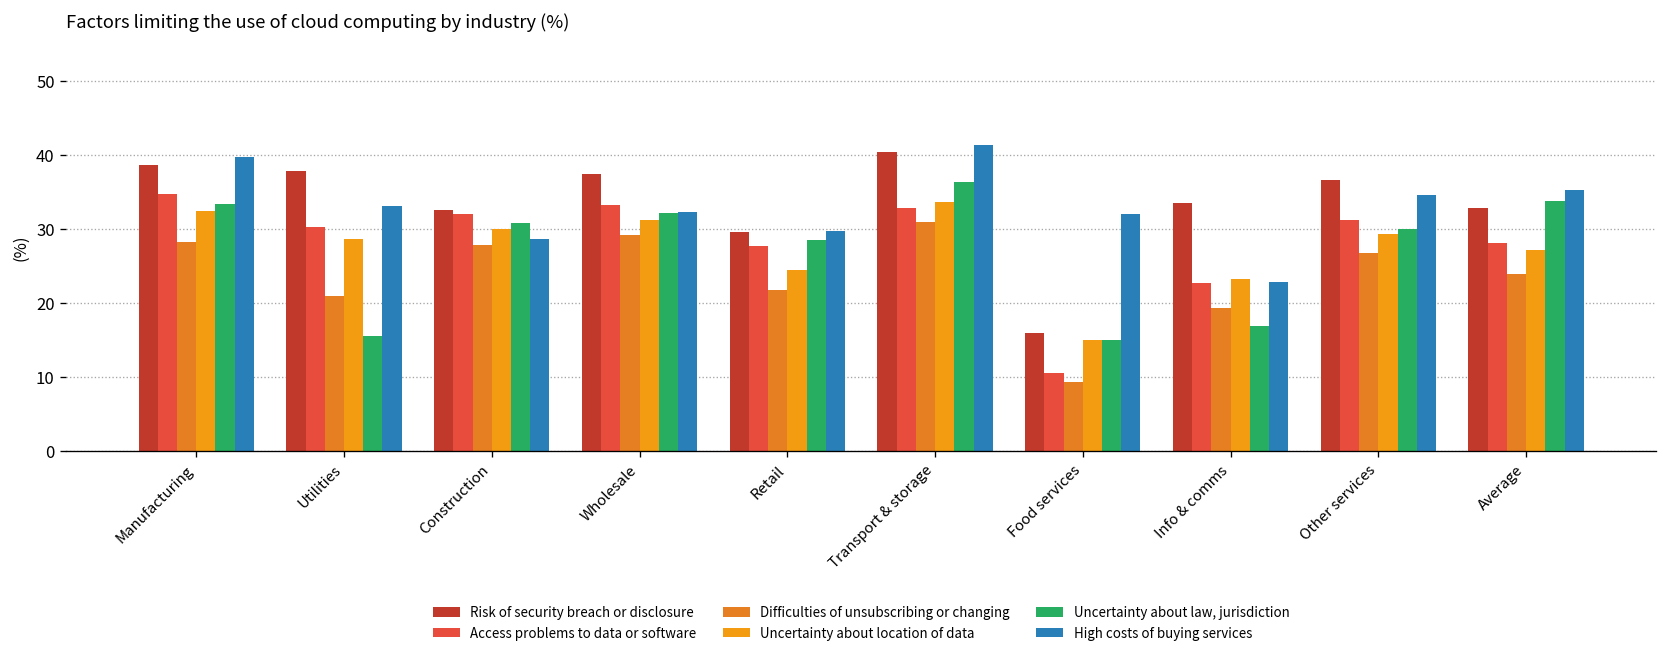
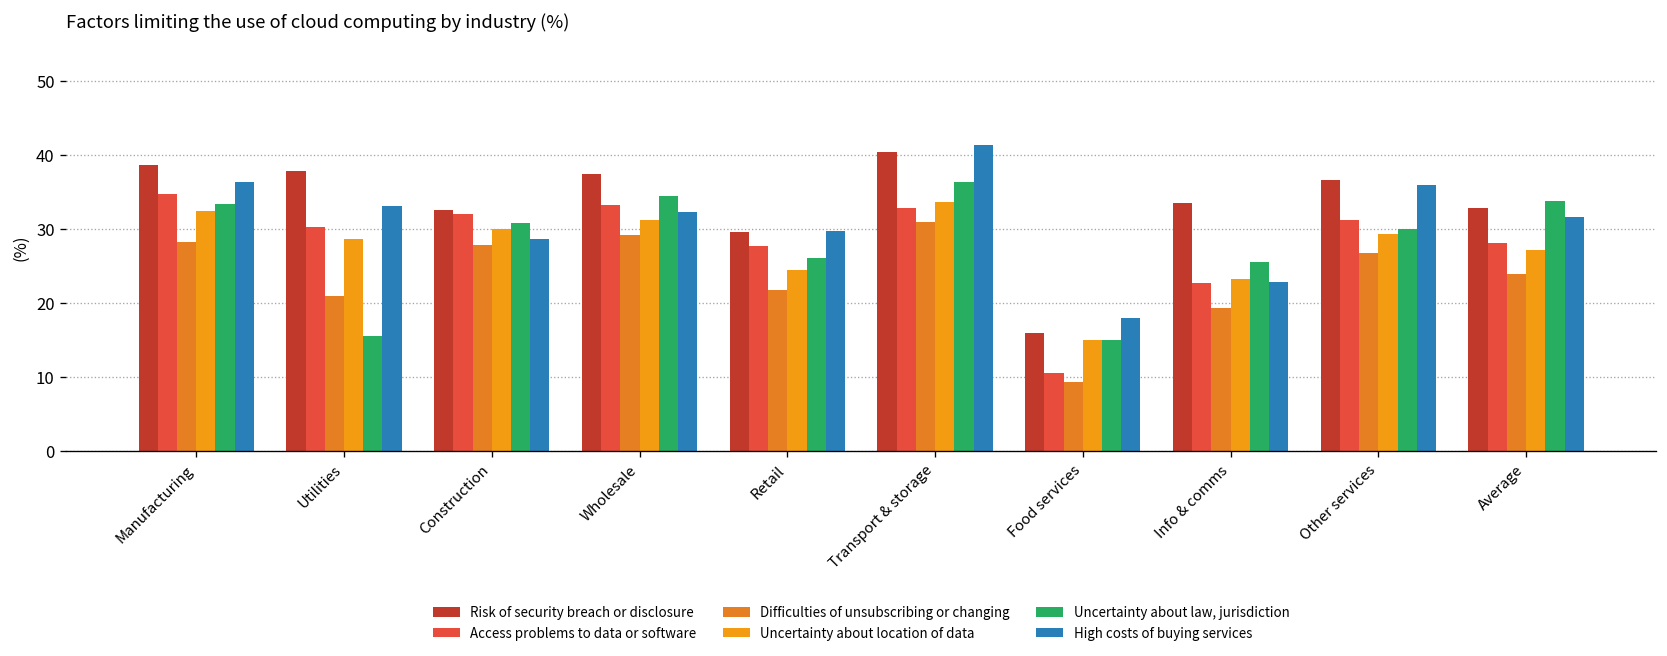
High costs of buying services, Manufacturing: 40 -> 36
Uncertainty about law, jurisdiction, Wholesale: 32 -> 35
Uncertainty about law, jurisdiction, Retail: 29 -> 26
High costs of buying services, Food services: 32 -> 18
Uncertainty about law, jurisdiction, Info & comms: 17 -> 26
High costs of buying services, Other services: 35 -> 36
High costs of buying services, Average: 35 -> 32
